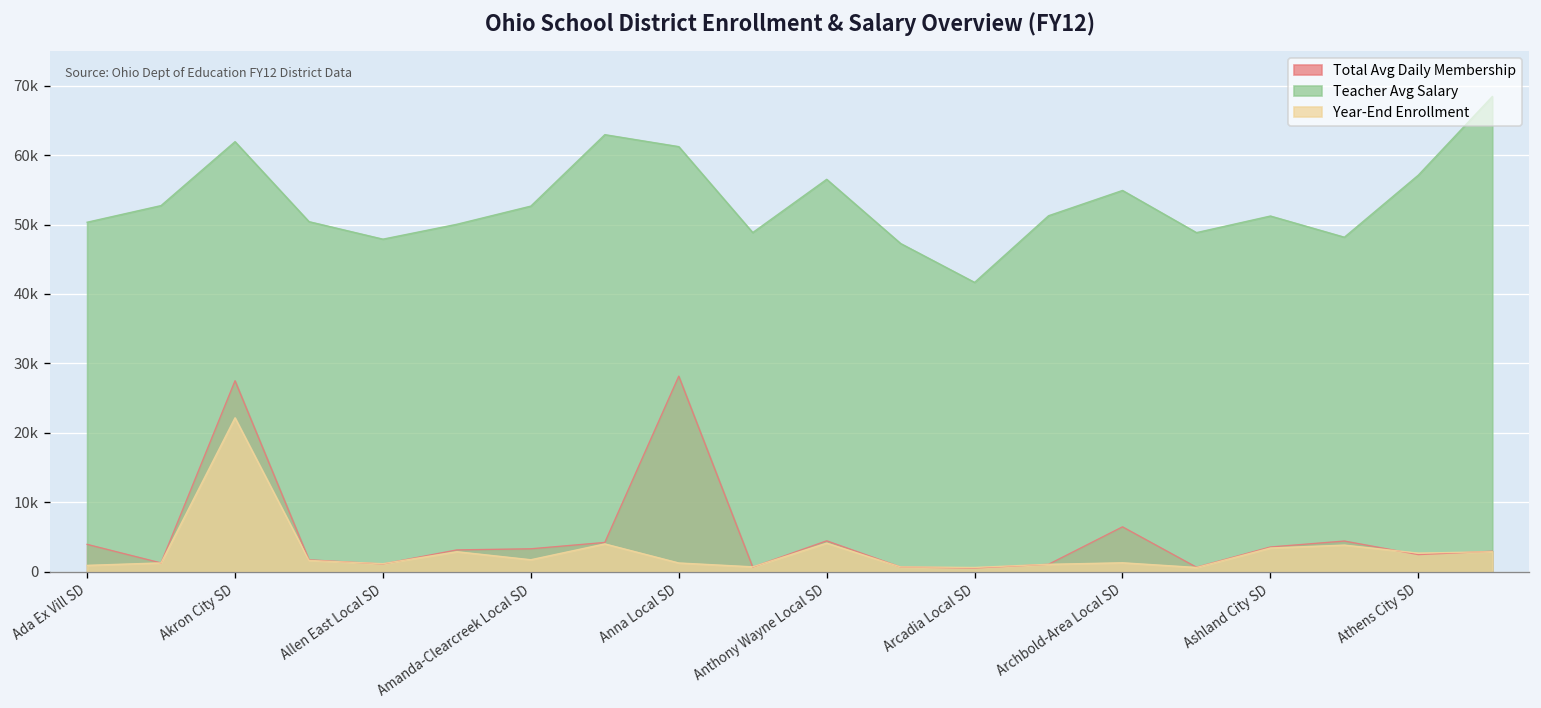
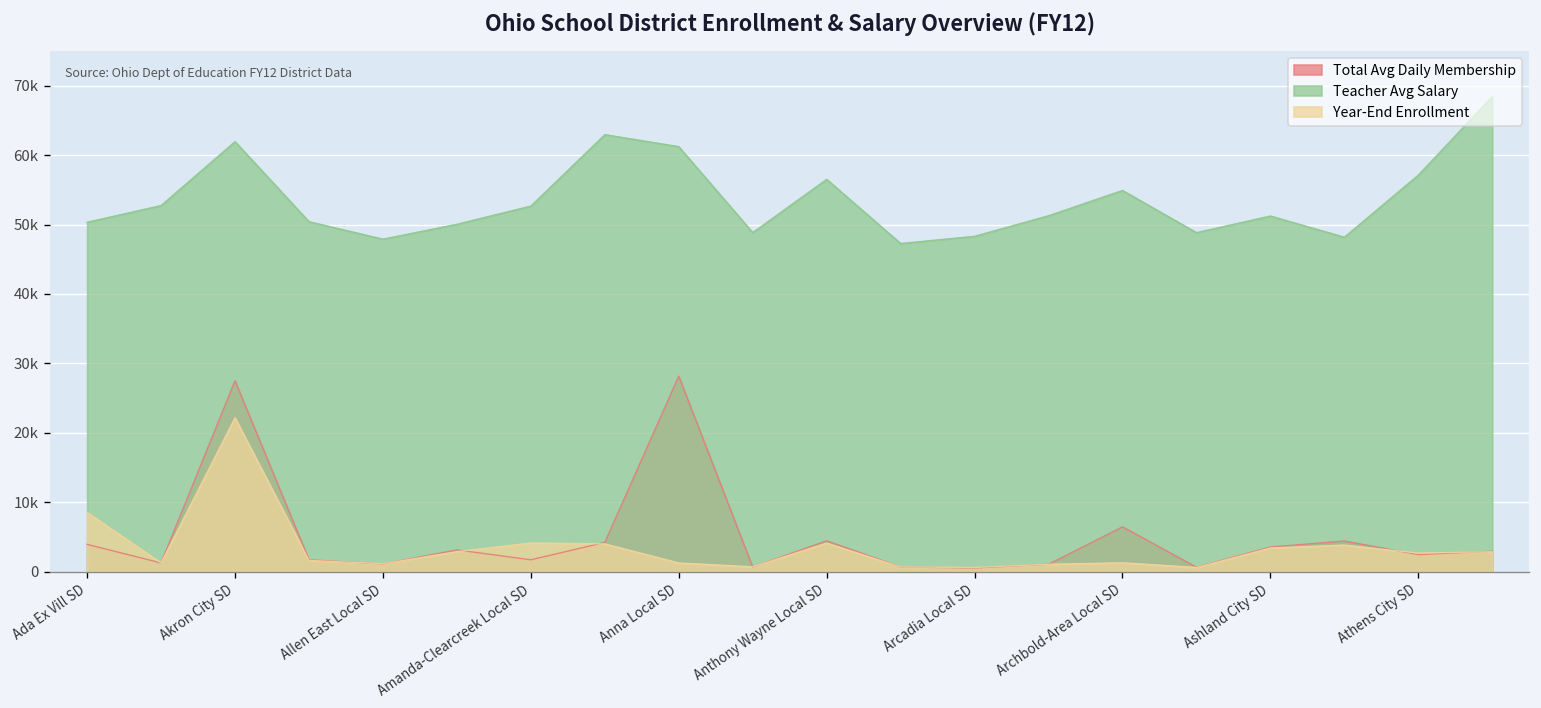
Year-End Enrollment, Ada Ex Vill SD: 1000 -> 9000
Total Avg Daily Membership, Amanda-Clearcreek Local SD: 3000 -> 2000
Year-End Enrollment, Amanda-Clearcreek Local SD: 2000 -> 4000
Teacher Avg Salary, Arcadia Local SD: 42000 -> 48000
